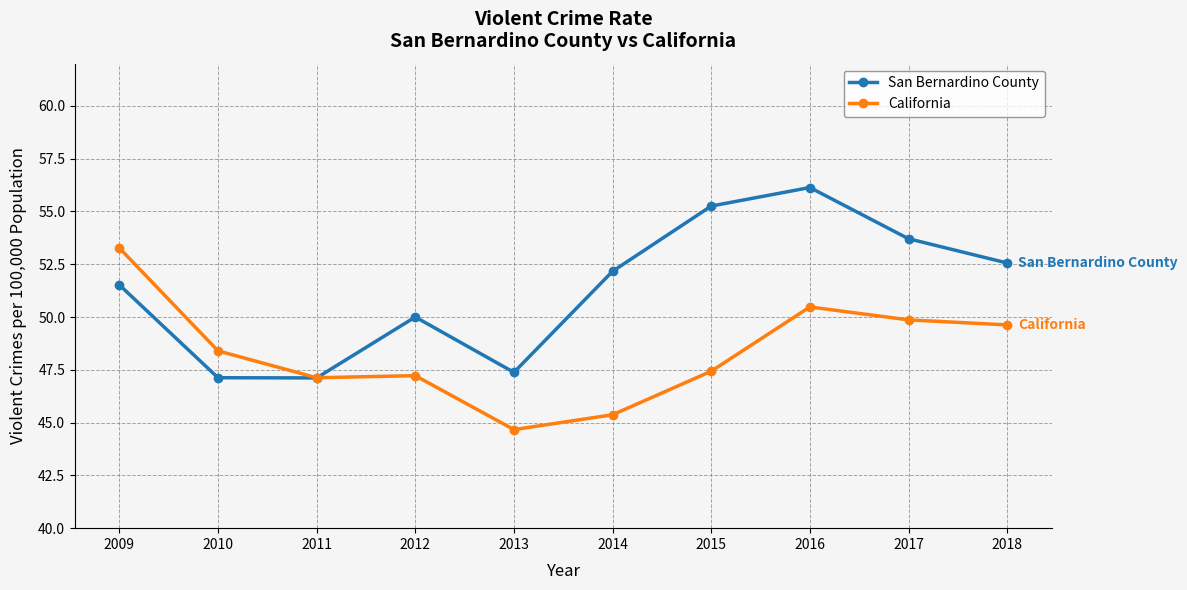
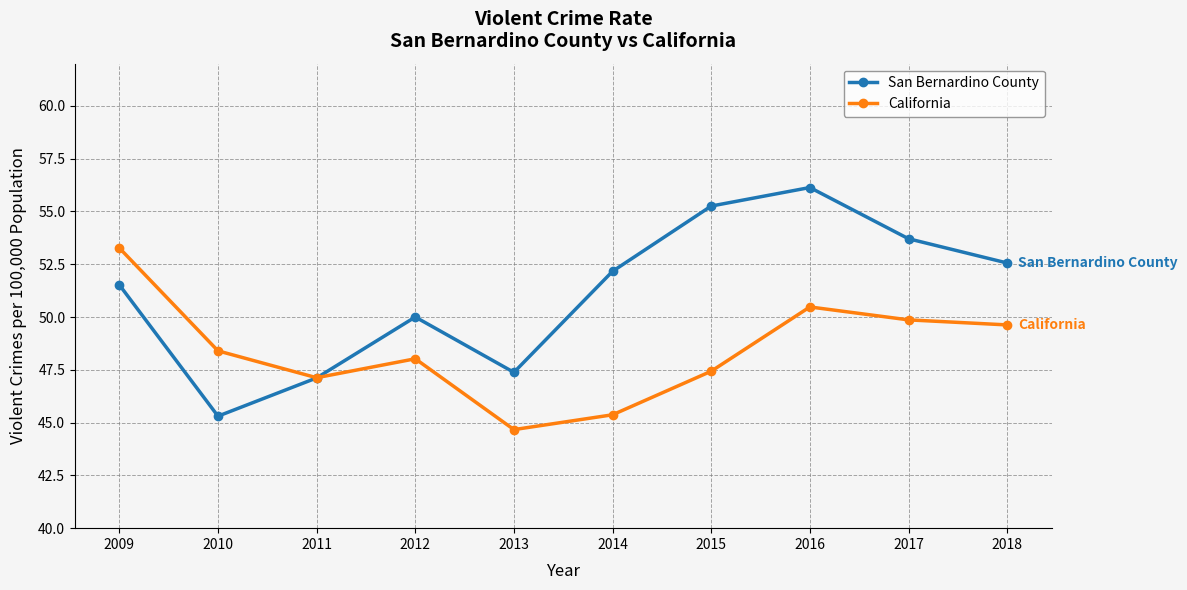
San Bernardino County, 2010: 47.1 -> 45.3
California, 2012: 47.2 -> 48.0
